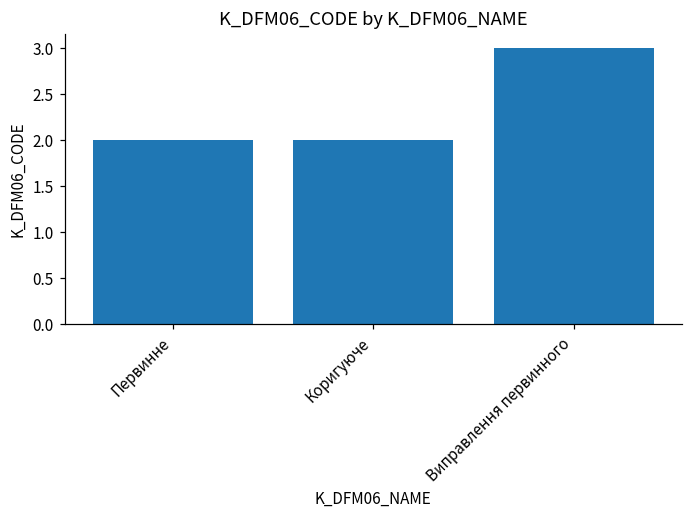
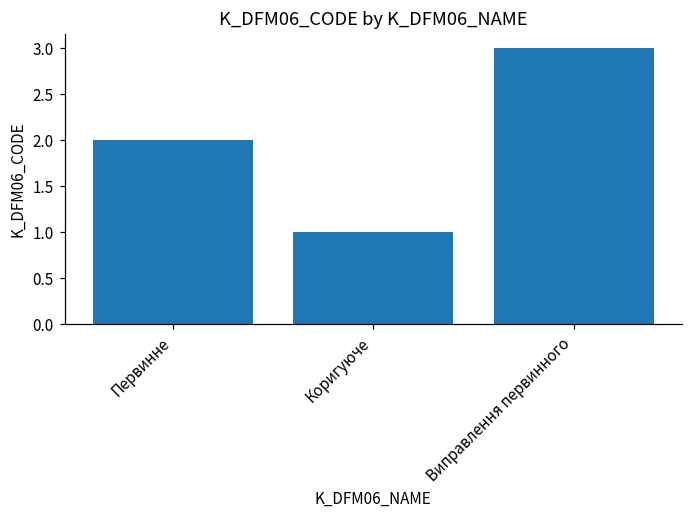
Коригуюче: 2 -> 1
